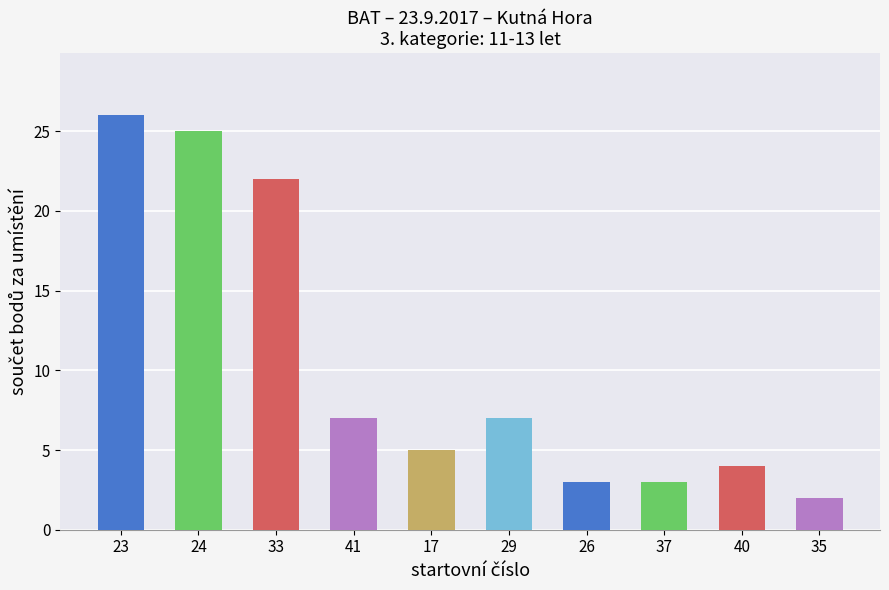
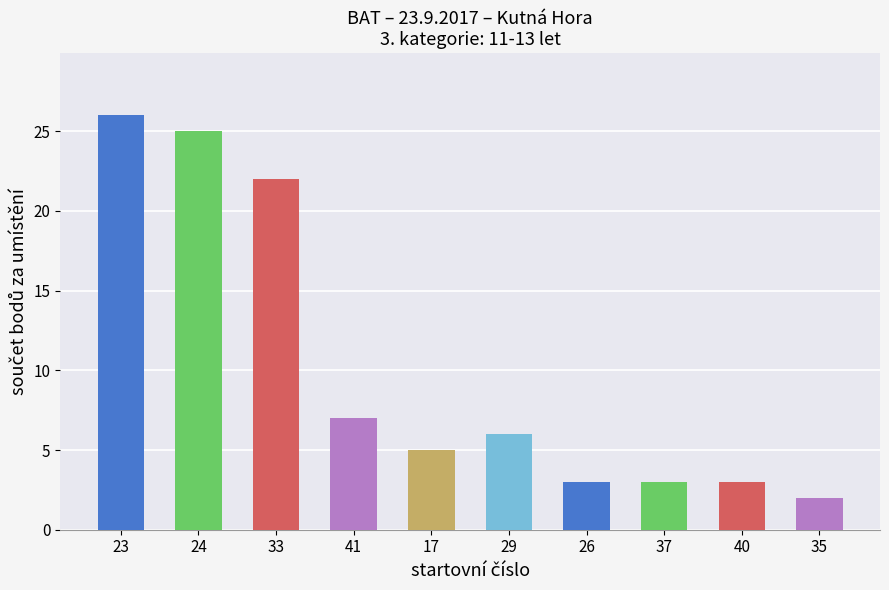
29: 7 -> 6
40: 4 -> 3
